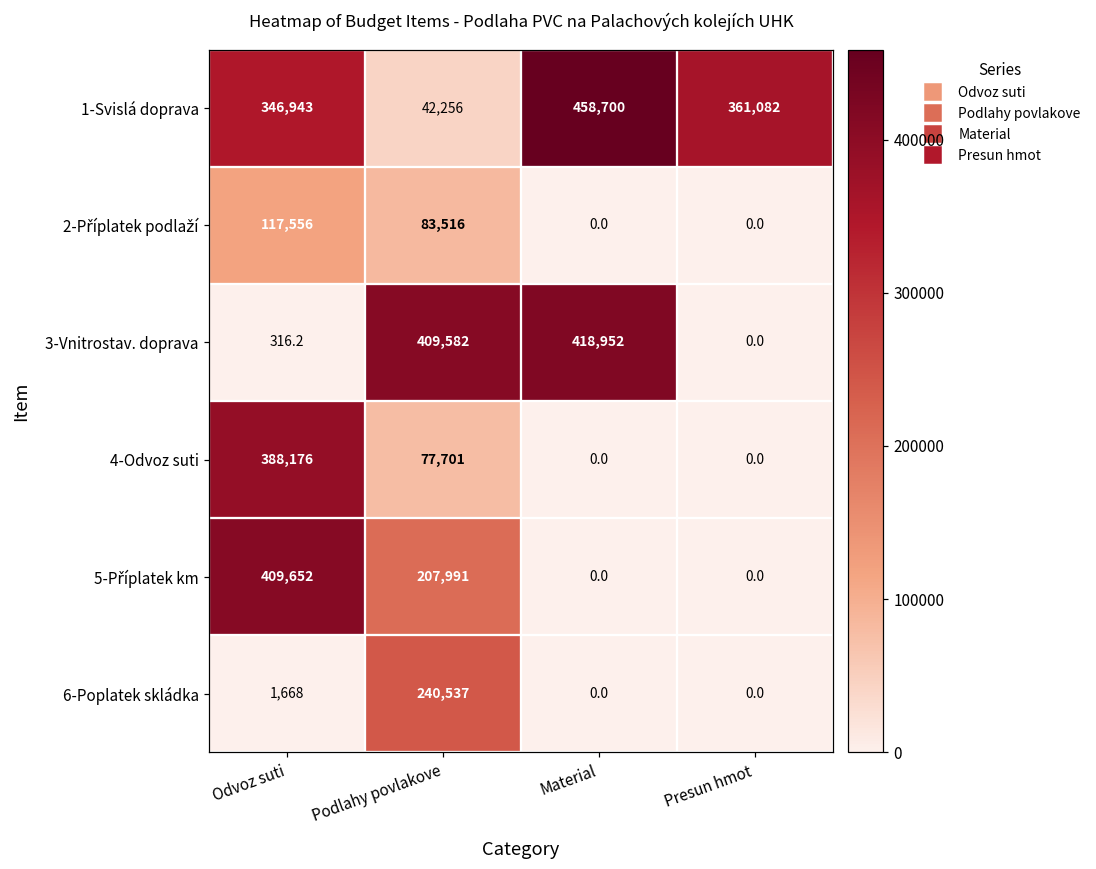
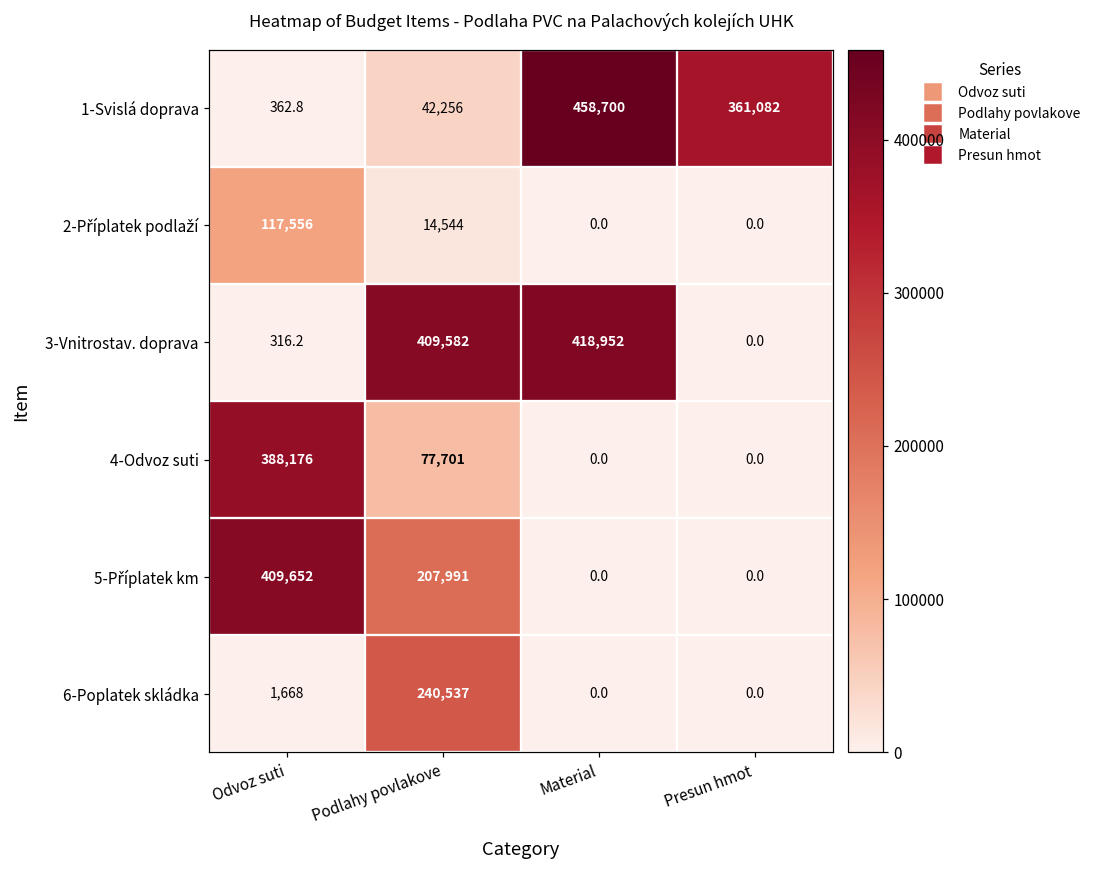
1-Svislá doprava, Odvoz suti: 346,943 -> 362.8
2-Příplatek podlaží, Podlahy povlakove: 83,516 -> 14,544
